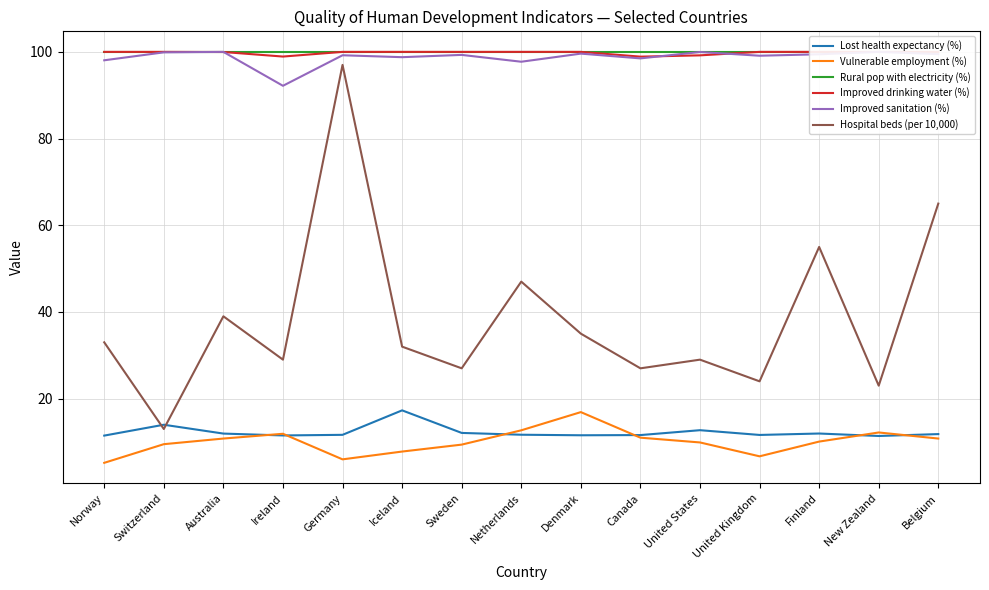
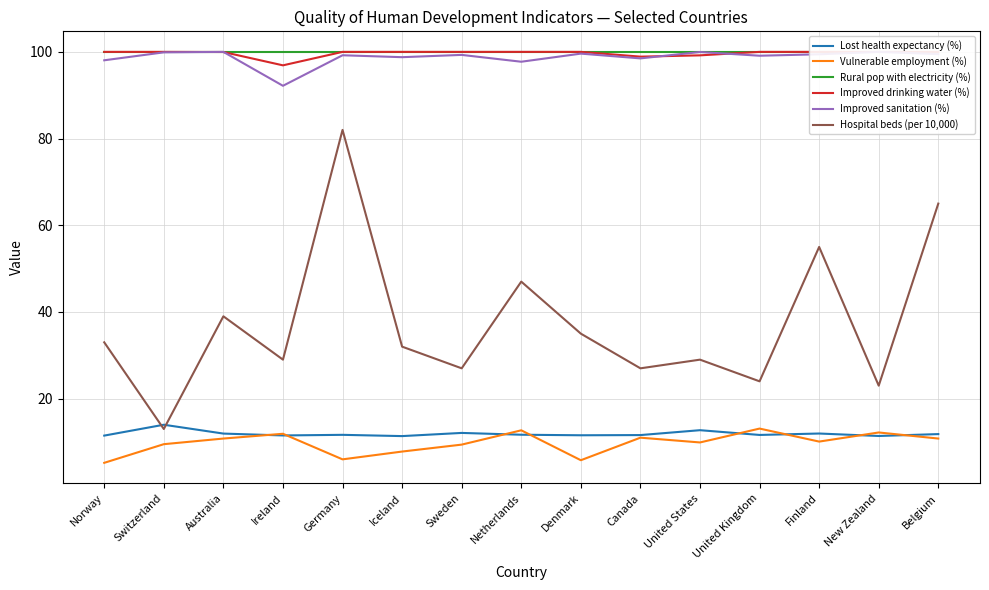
Improved drinking water (%), Ireland: 99 -> 97
Hospital beds (per 10,000), Germany: 97 -> 82
Lost health expectancy (%), Iceland: 17 -> 11
Vulnerable employment (%), Denmark: 17 -> 6
Vulnerable employment (%), United Kingdom: 7 -> 13
